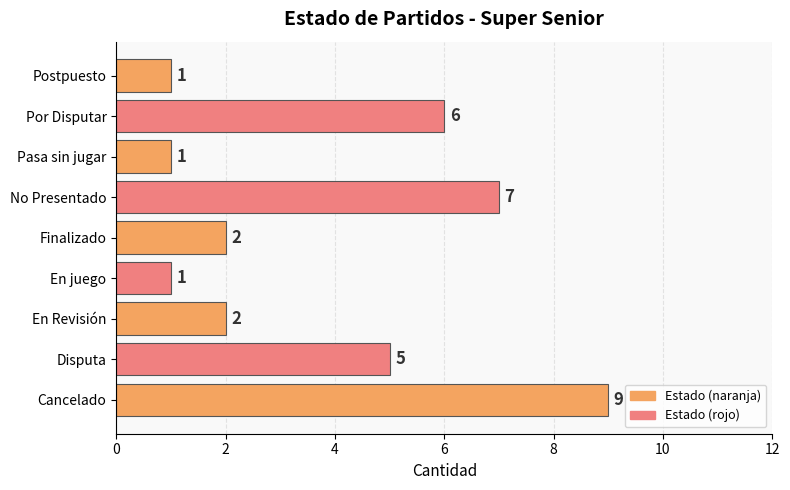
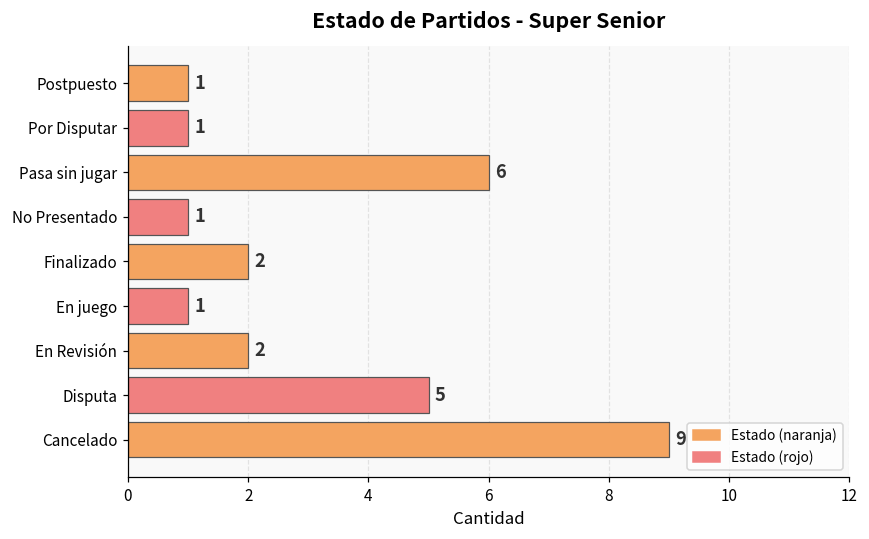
Por Disputar: 6 -> 1
Pasa sin jugar: 1 -> 6
No Presentado: 7 -> 1
